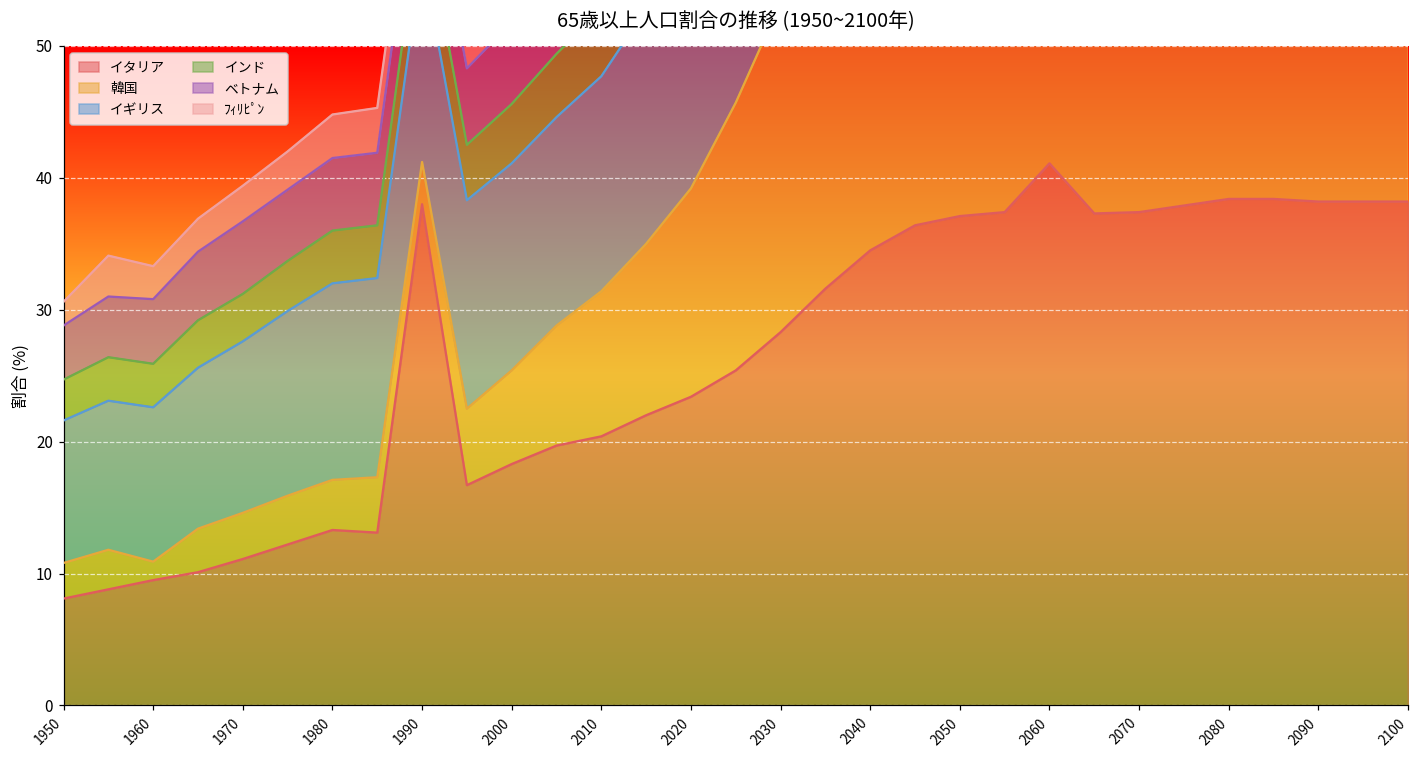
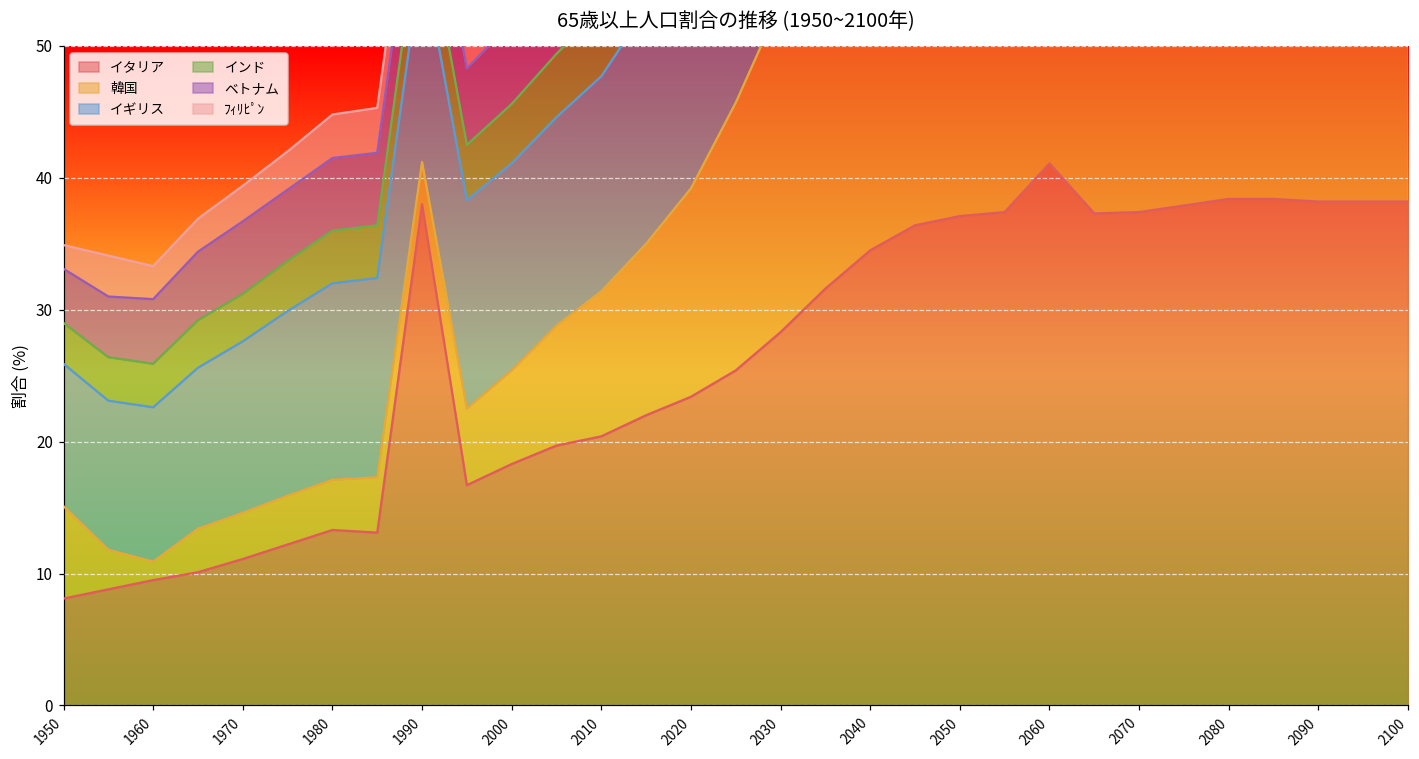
韓国, 1950: 2.7 -> 7.0
